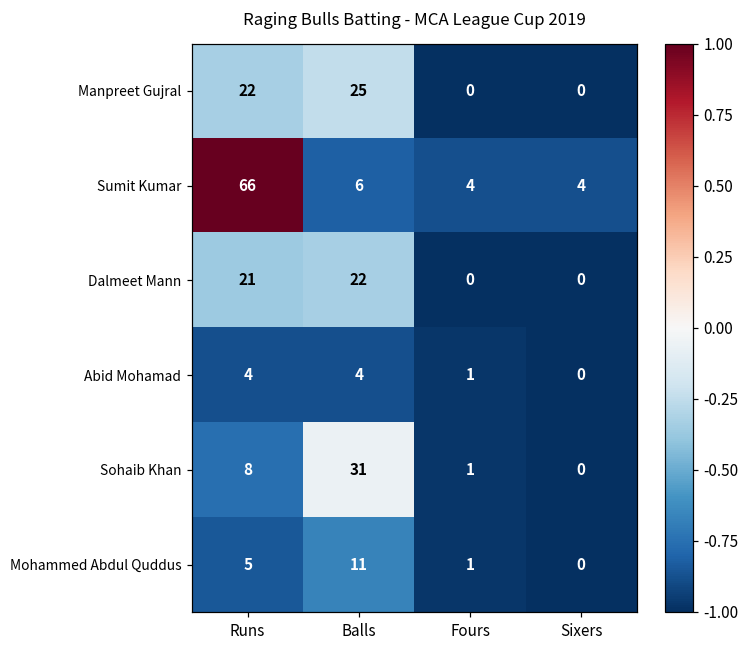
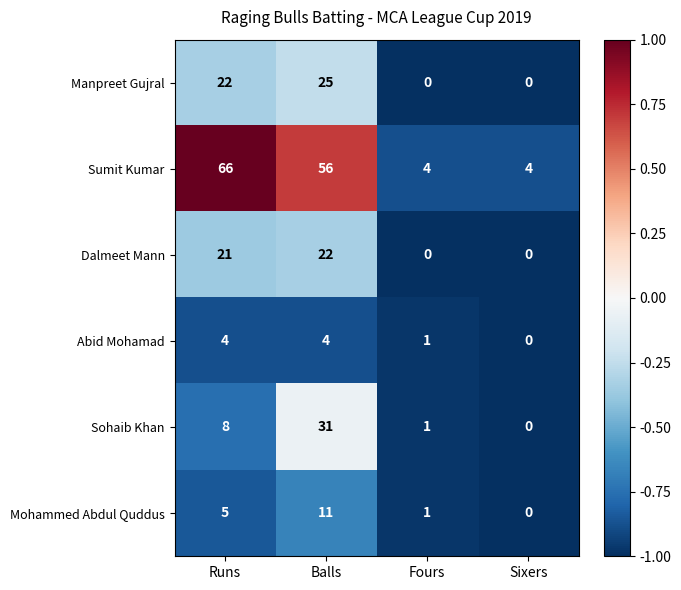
Sumit Kumar, Balls: 6 -> 56
